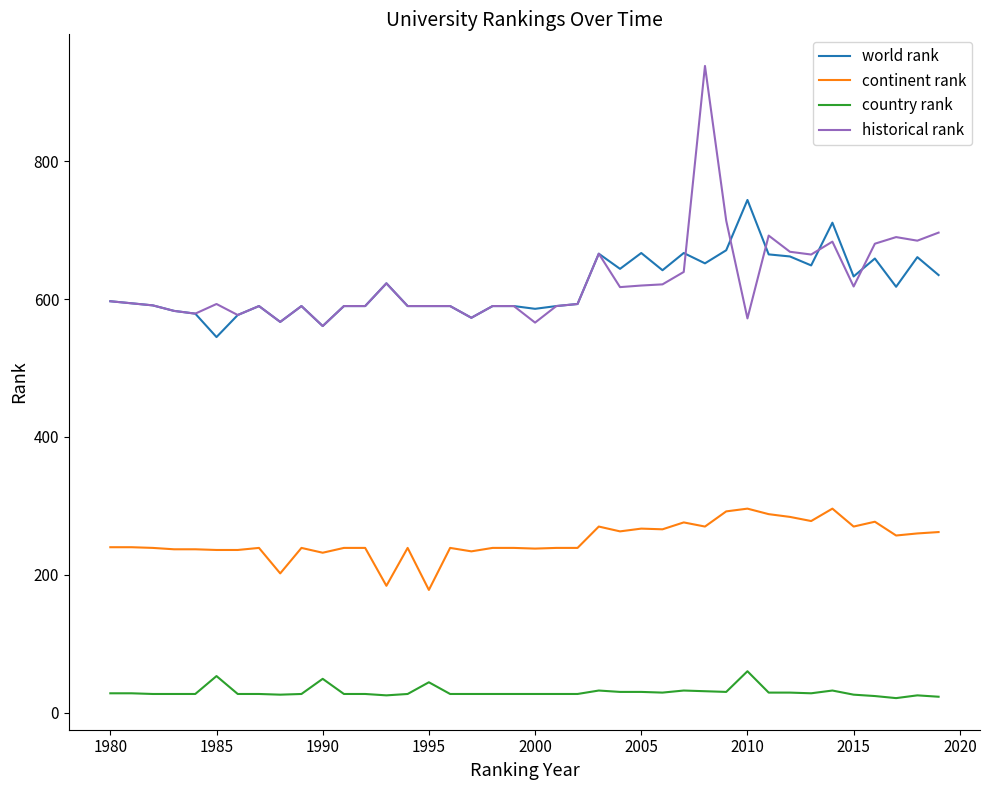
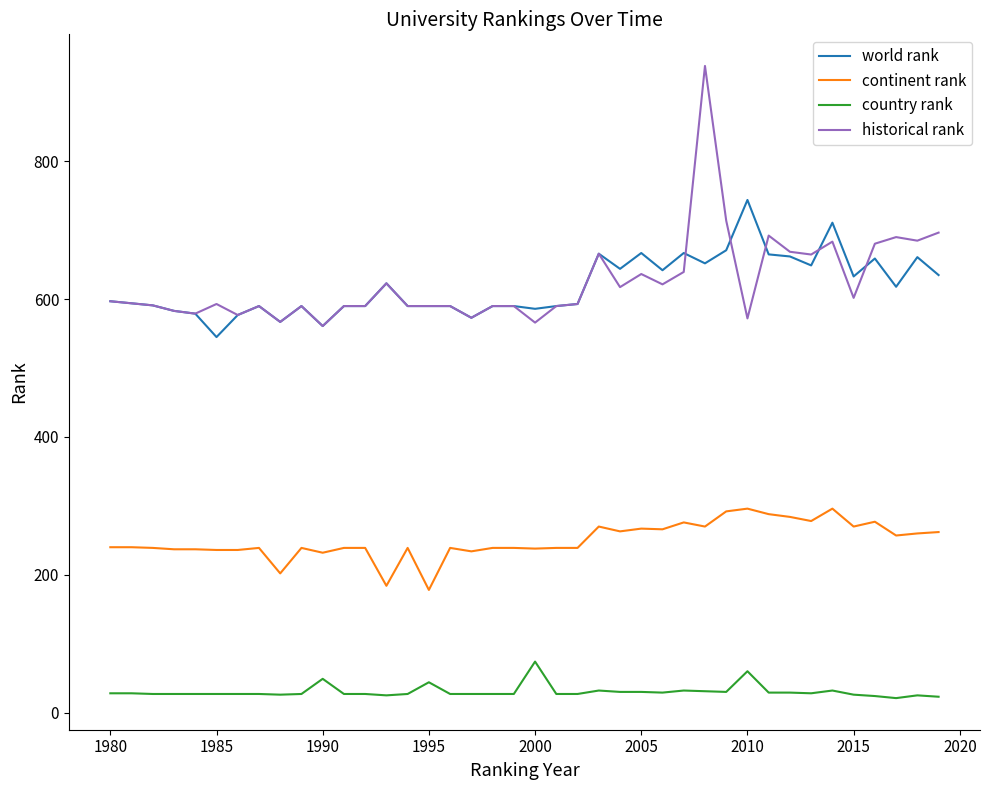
country rank, 1985: 50 -> 30
country rank, 2000: 30 -> 70
historical rank, 2005: 620 -> 640
historical rank, 2015: 620 -> 600
